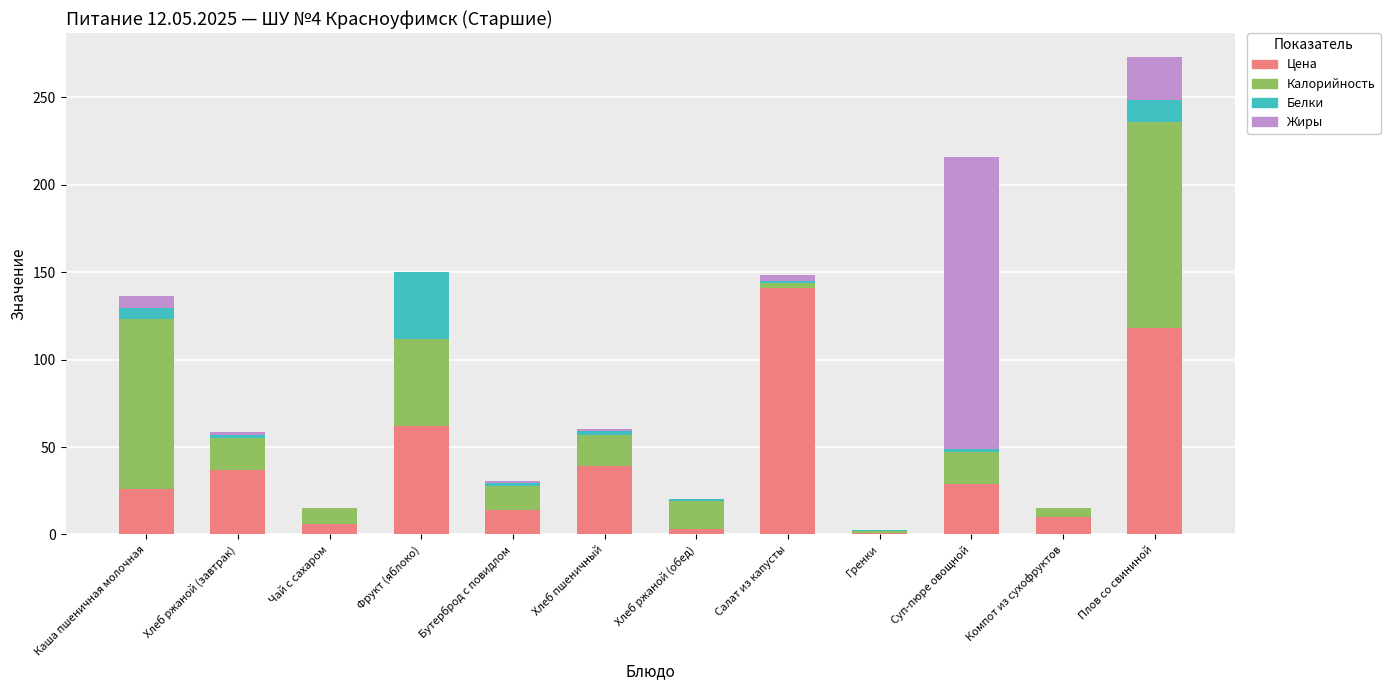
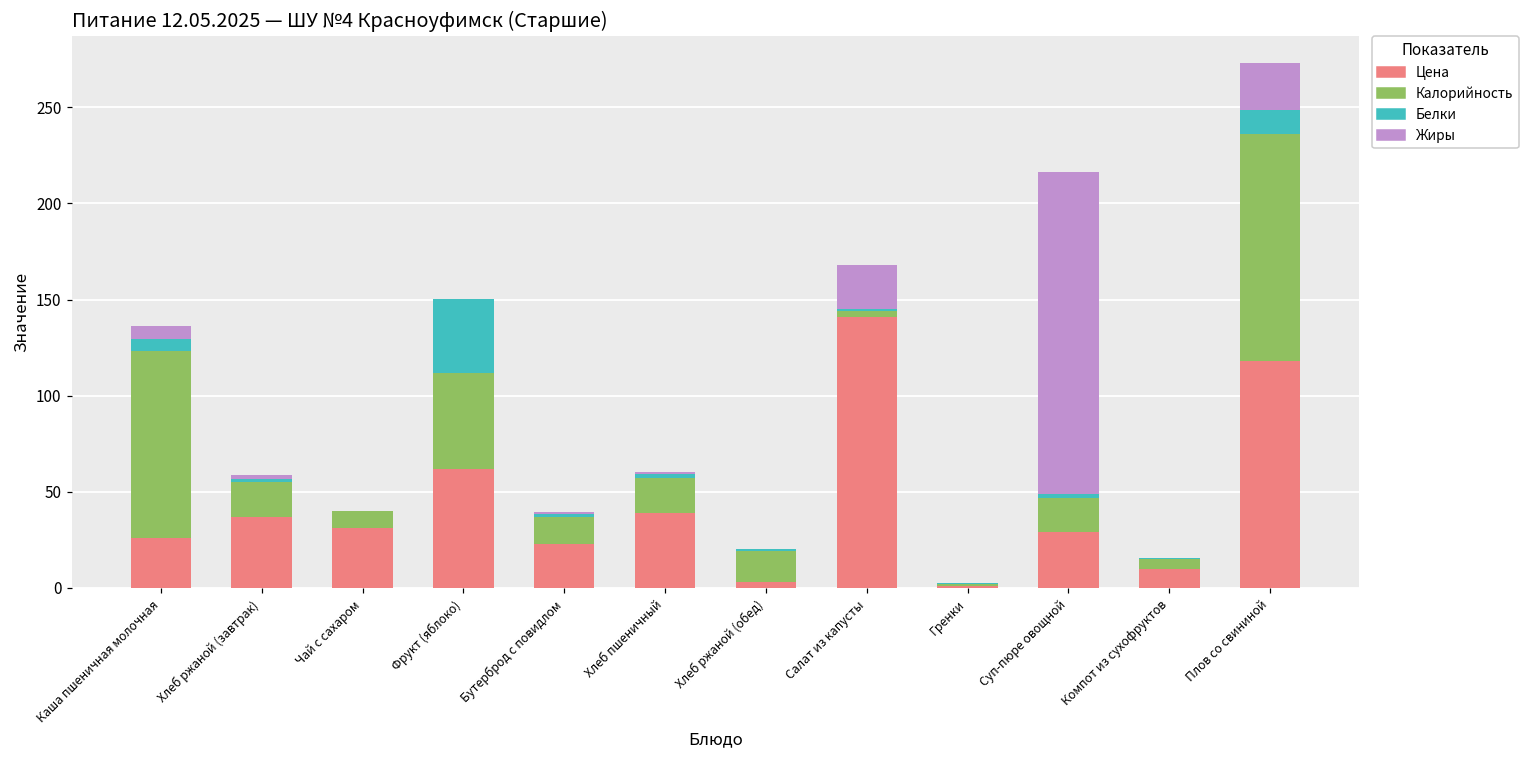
Цена, Чай с сахаром: 6 -> 31
Цена, Бутерброд с повидлом: 14 -> 23
Жиры, Салат из капусты: 4 -> 23
